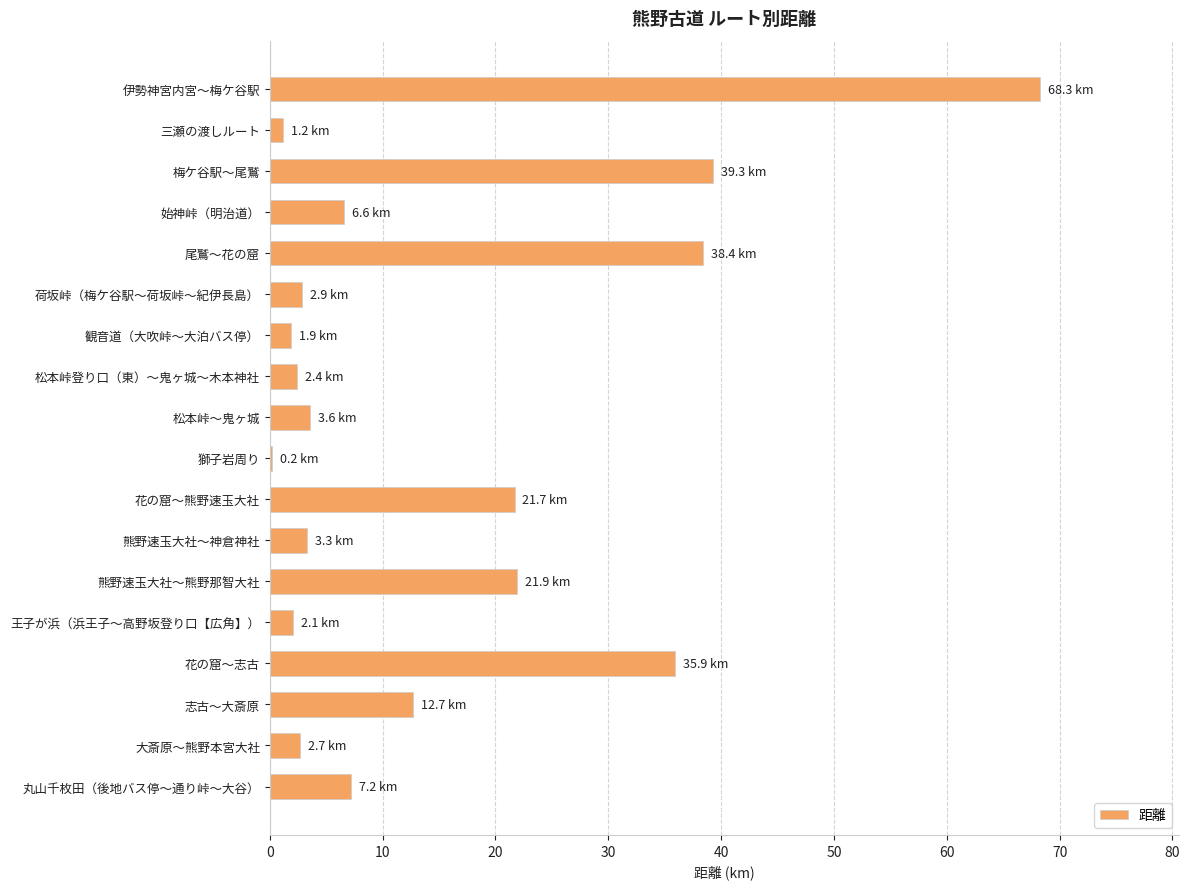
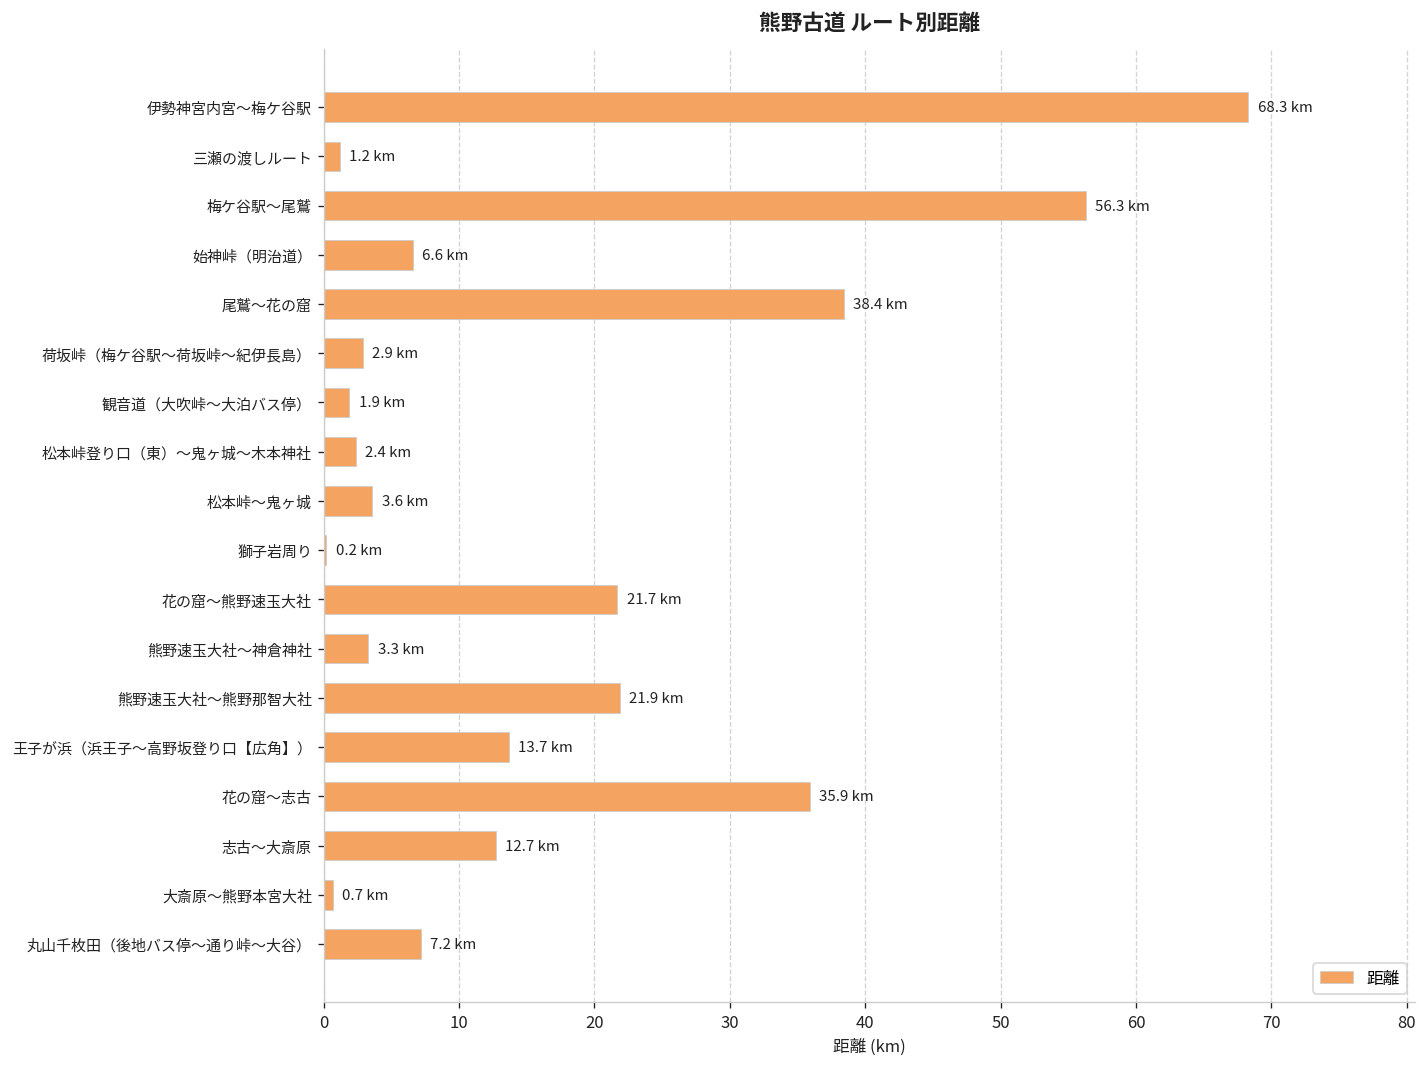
梅ケ谷駅～尾鷲: 39.3 -> 56.3
王子が浜（浜王子～高野坂登り口【広角】）: 2.1 -> 13.7
大斎原～熊野本宮大社: 2.7 -> 0.7
